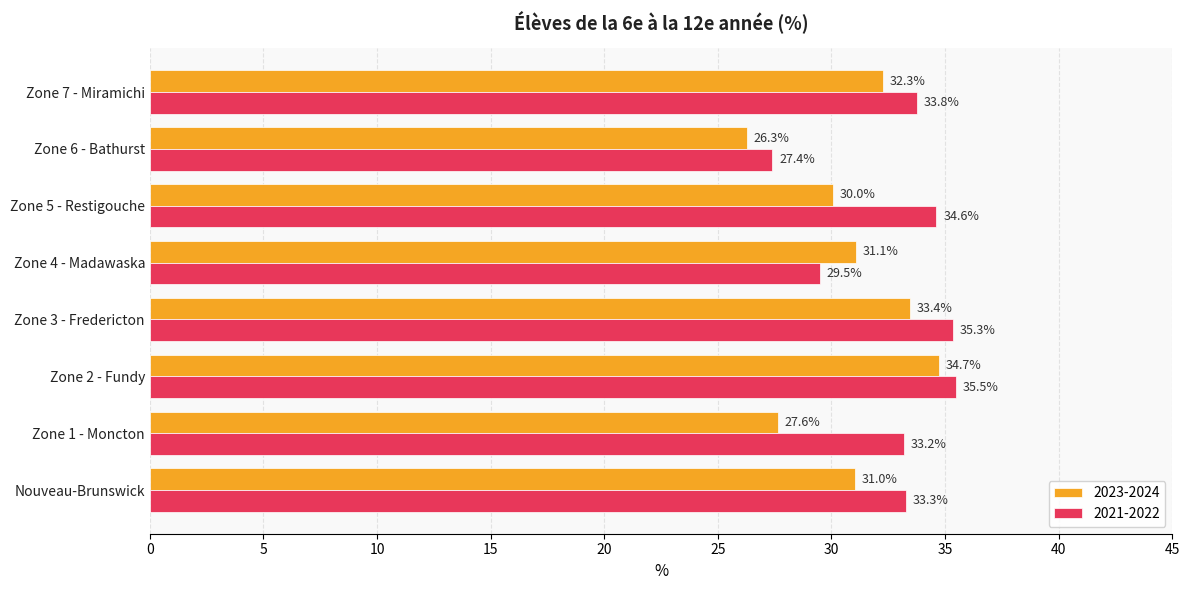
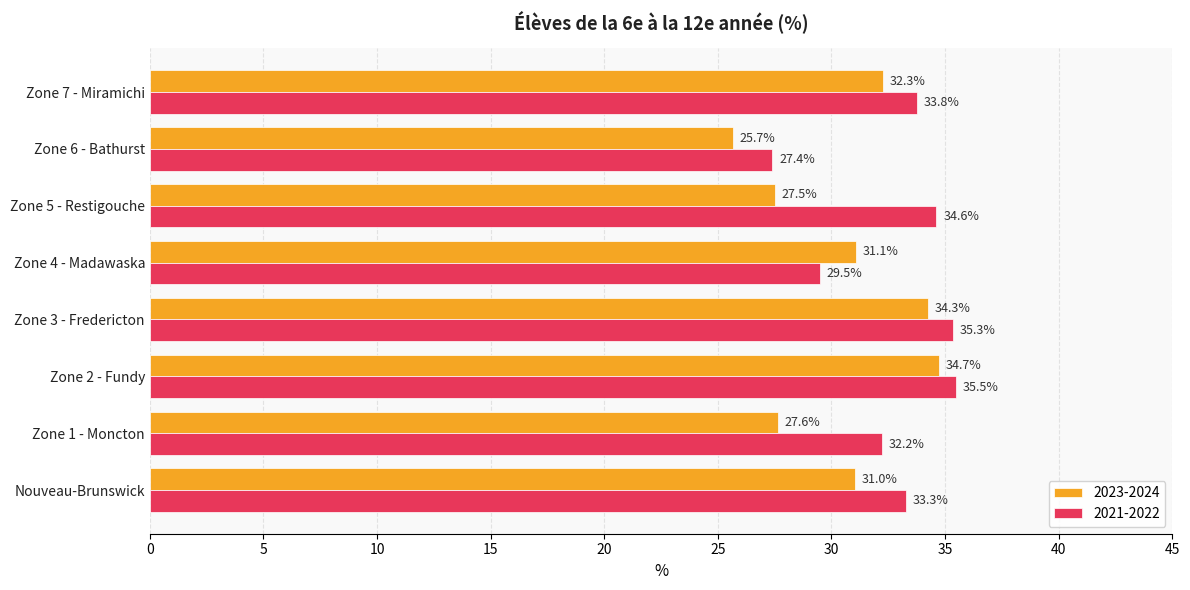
2023-2024, Zone 6 - Bathurst: 26.3% -> 25.7%
2023-2024, Zone 5 - Restigouche: 30.0% -> 27.5%
2023-2024, Zone 3 - Fredericton: 33.4% -> 34.3%
2021-2022, Zone 1 - Moncton: 33.2% -> 32.2%
